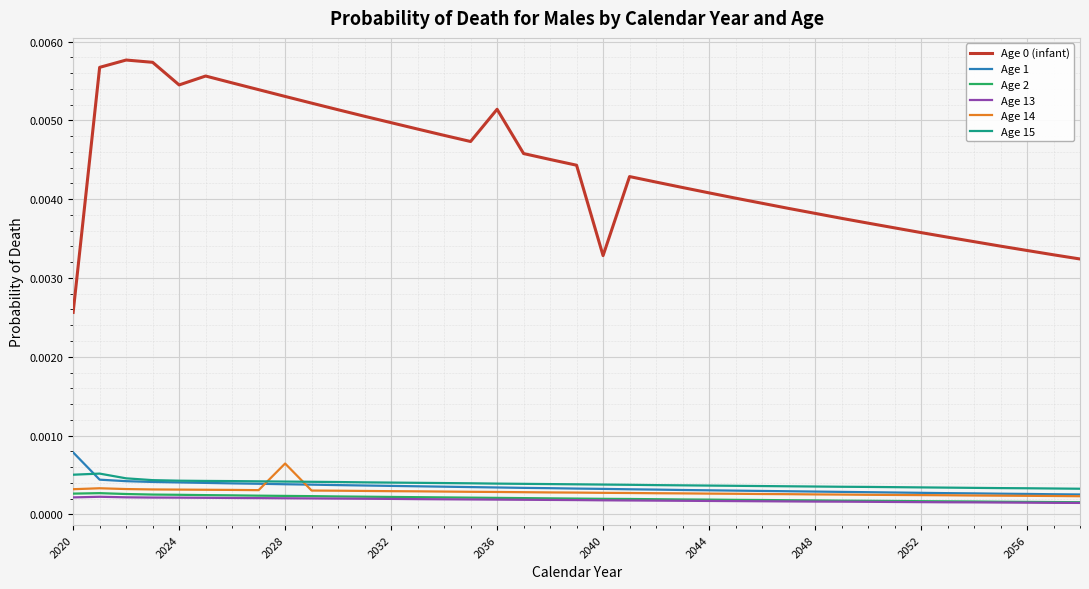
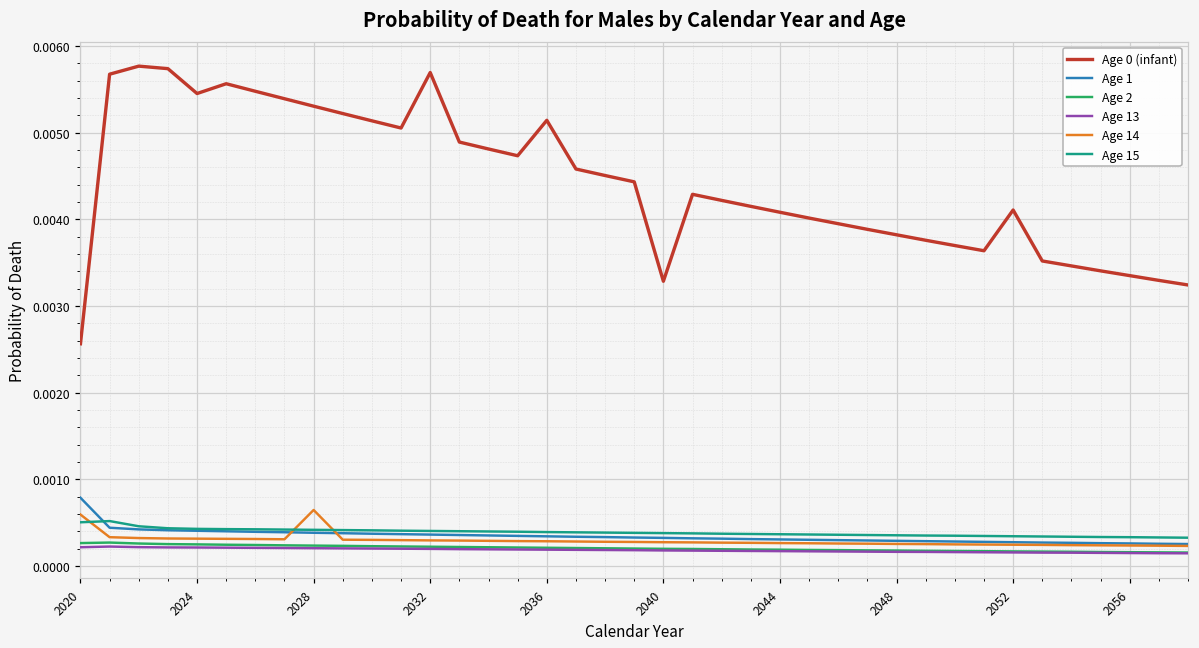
Age 14, 2020: 0.0003 -> 0.0006
Age 0 (infant), 2032: 0.0050 -> 0.0057
Age 0 (infant), 2052: 0.0036 -> 0.0041
